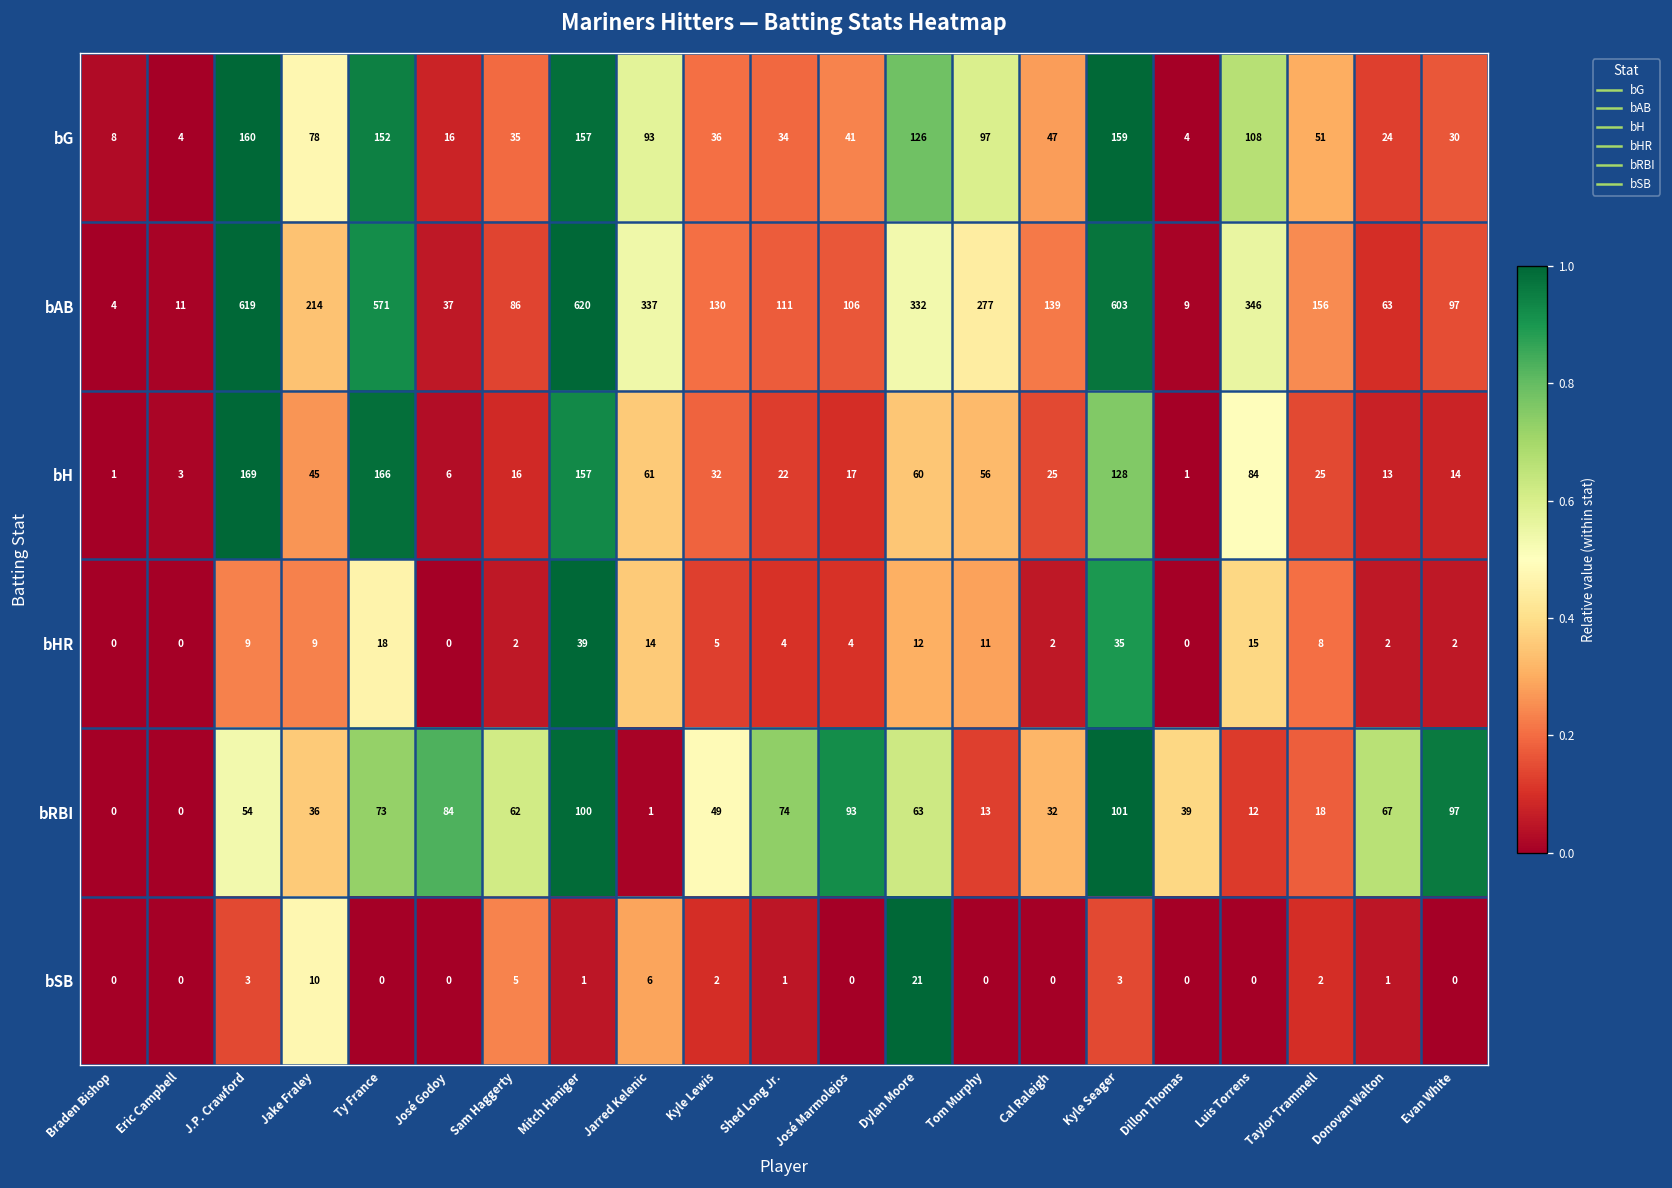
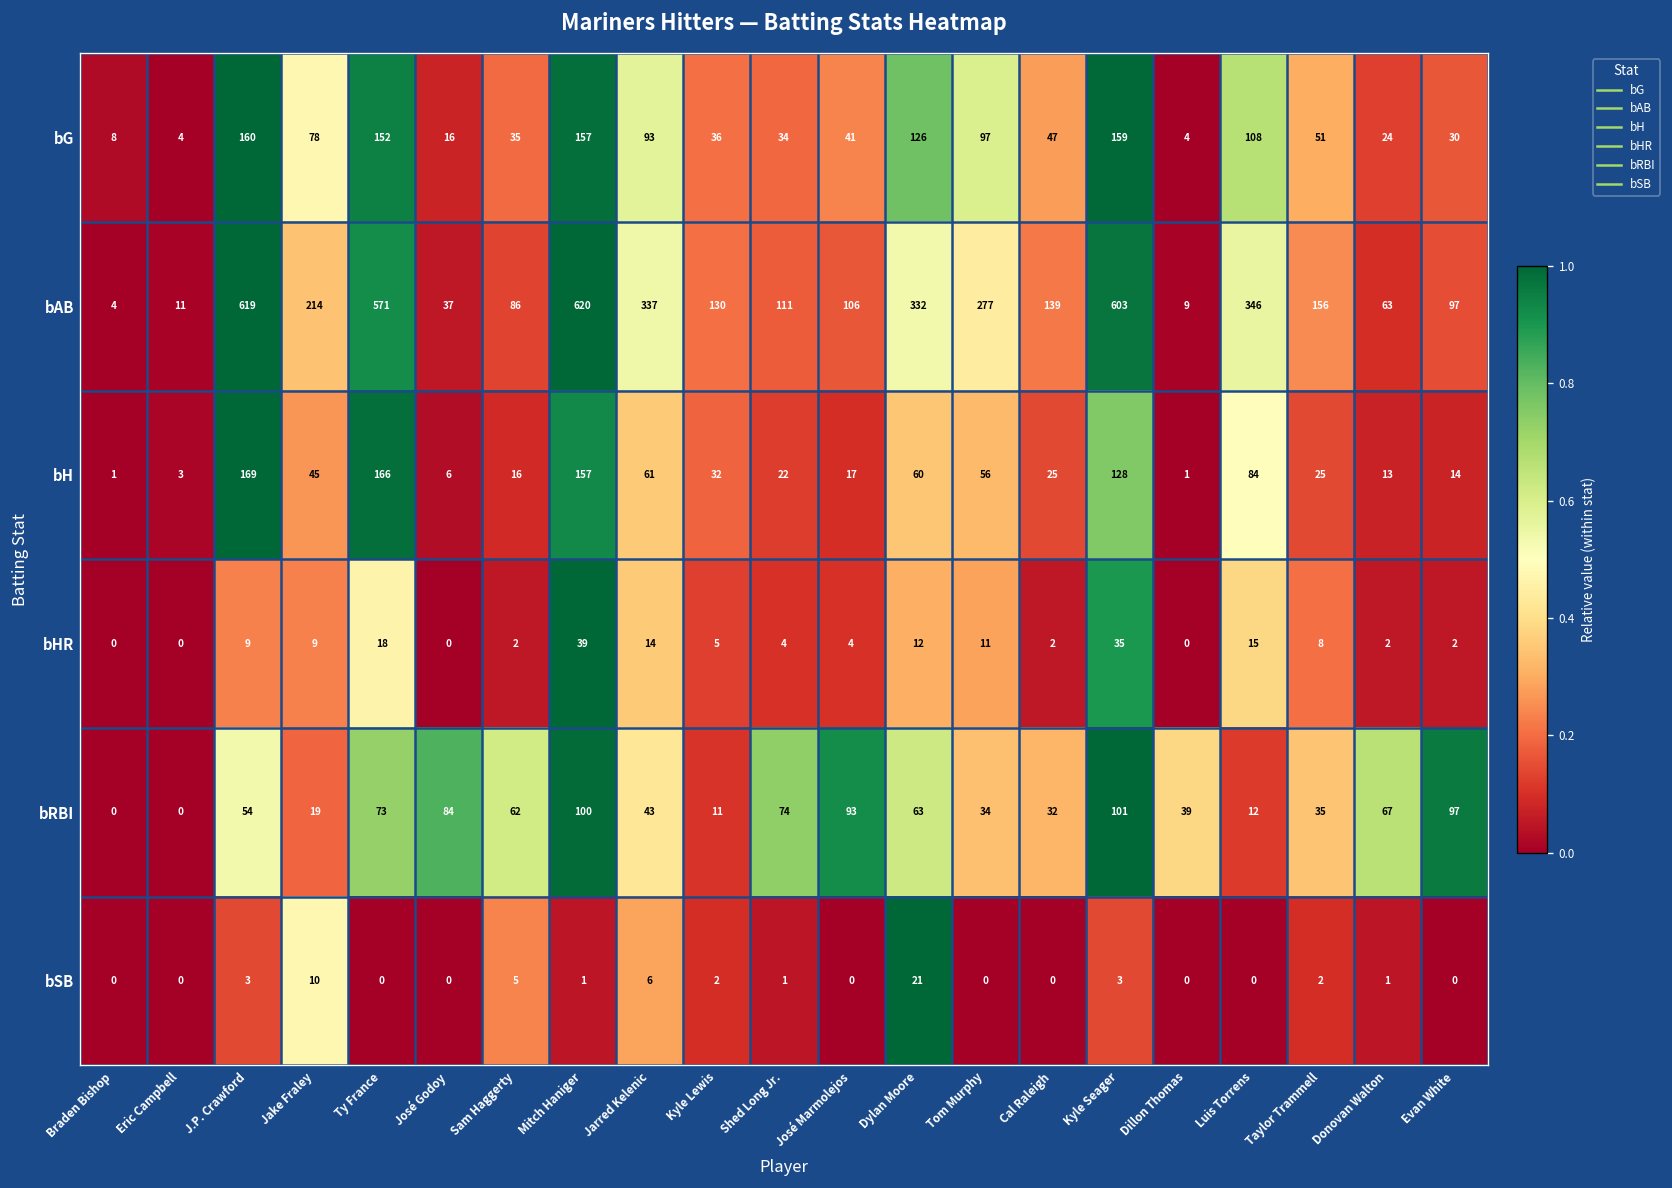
bRBI, Jake Fraley: 36 -> 19
bRBI, Jarred Kelenic: 1 -> 43
bRBI, Kyle Lewis: 49 -> 11
bRBI, Tom Murphy: 13 -> 34
bRBI, Taylor Trammell: 18 -> 35
